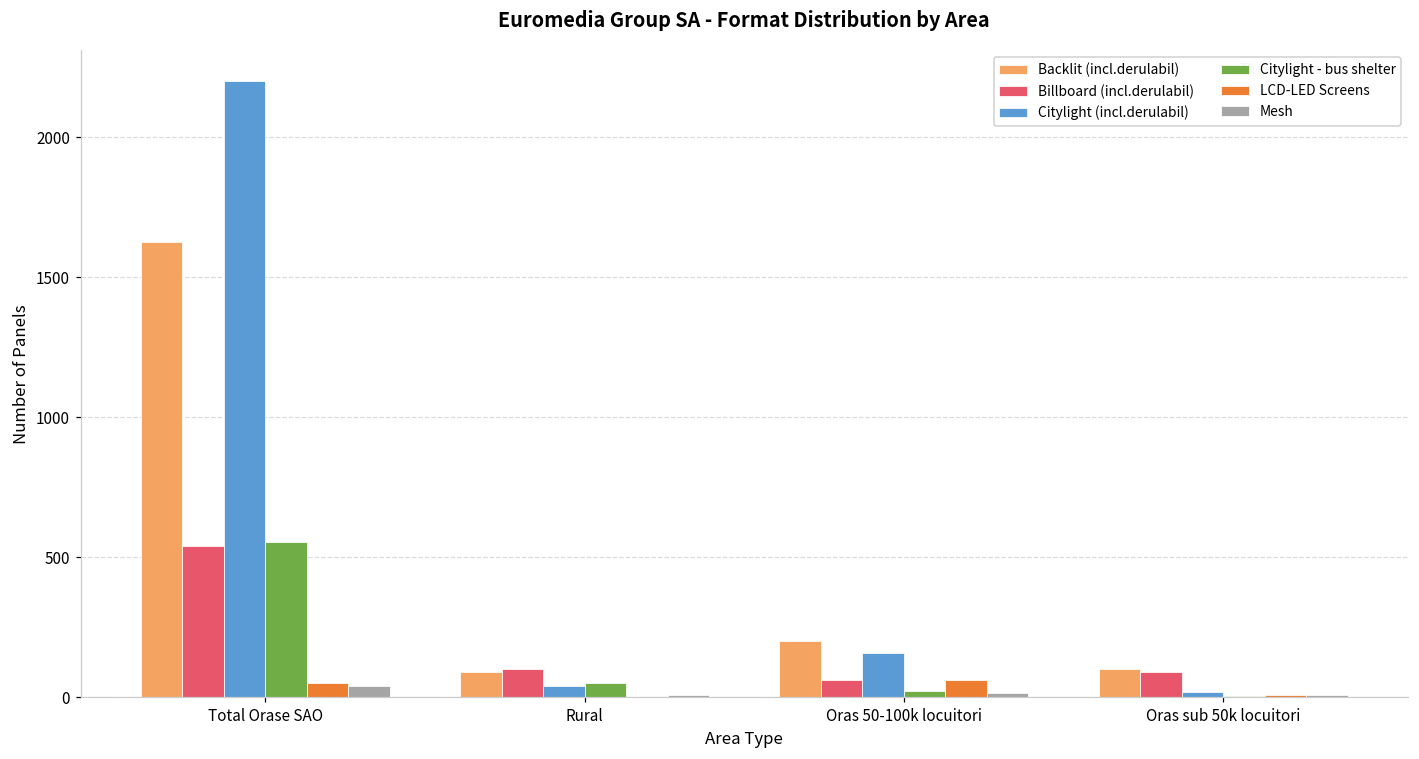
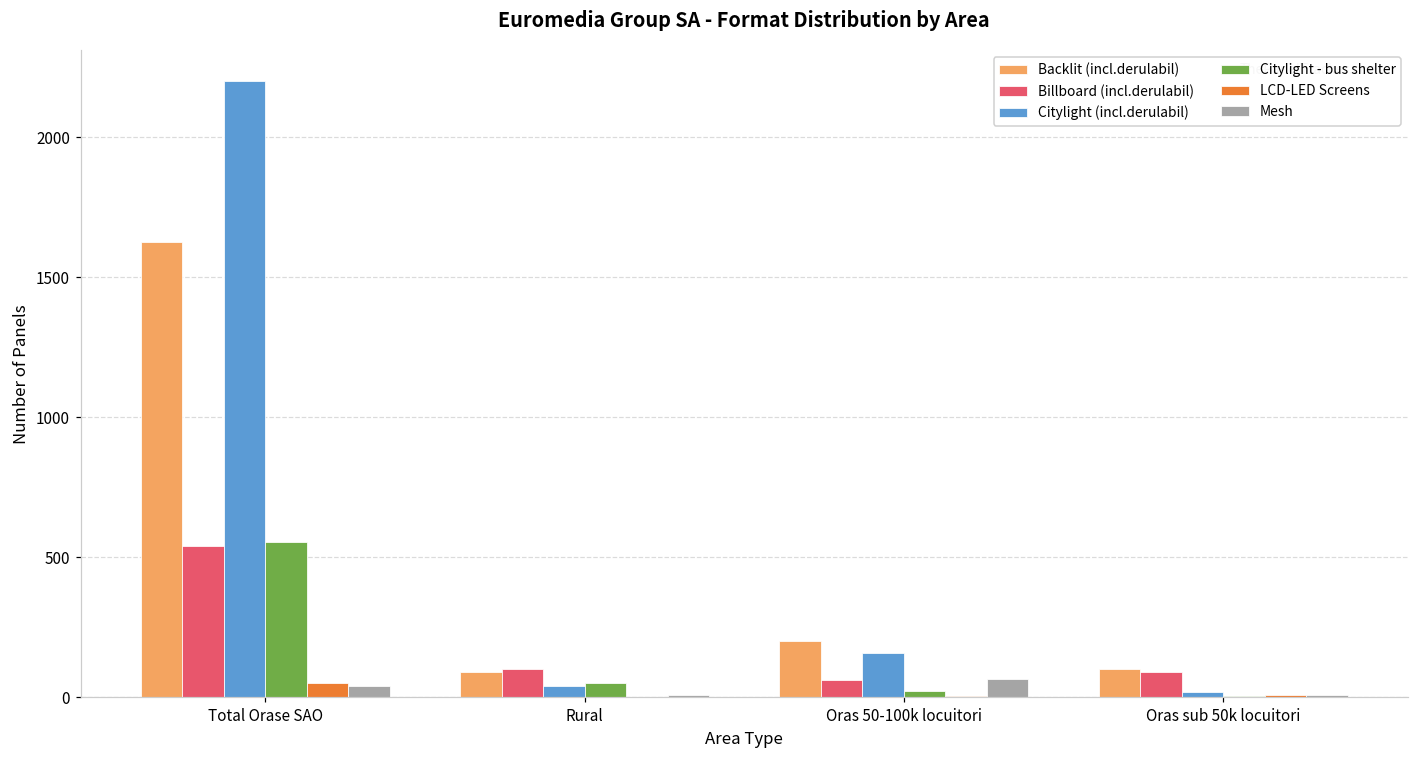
LCD-LED Screens, Oras 50-100k locuitori: 60 -> 0
Mesh, Oras 50-100k locuitori: 20 -> 70
